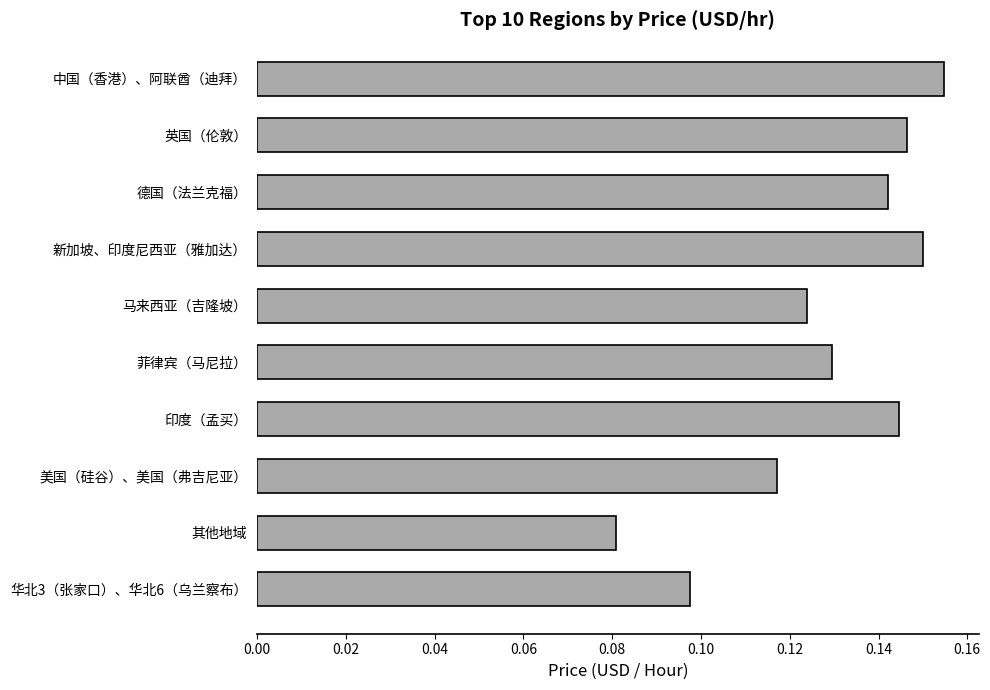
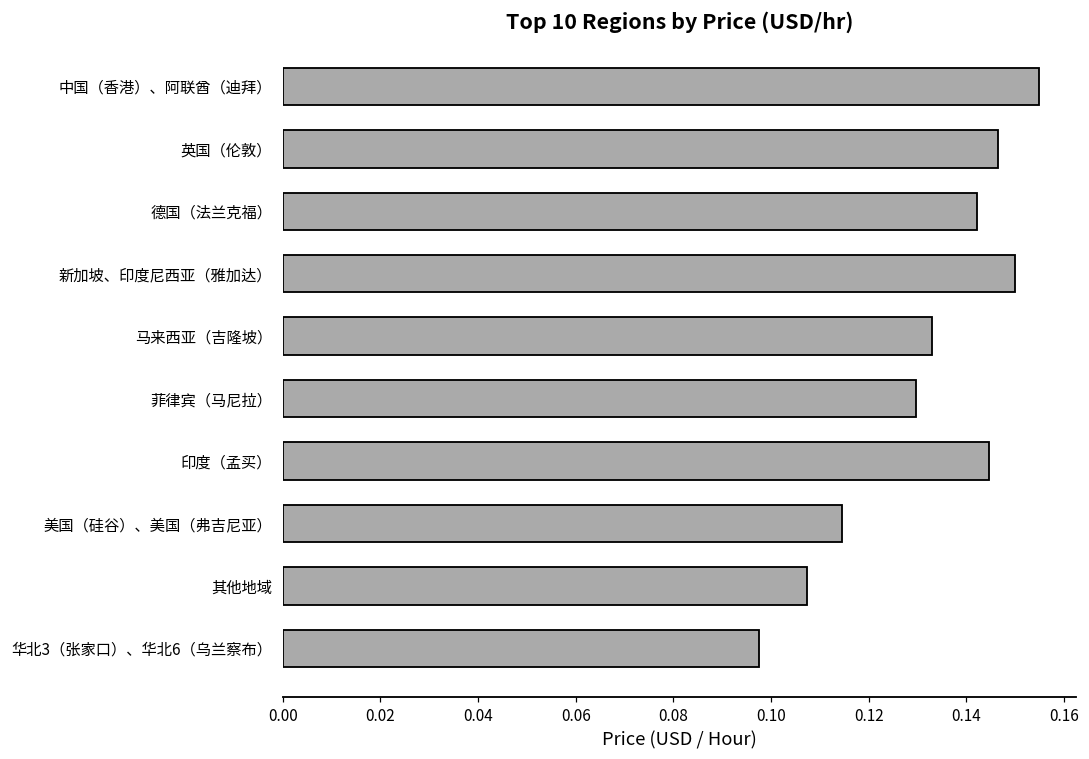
马来西亚（吉隆坡）: 0.124 -> 0.133
美国（硅谷）、美国（弗吉尼亚）: 0.117 -> 0.115
其他地域: 0.081 -> 0.107
